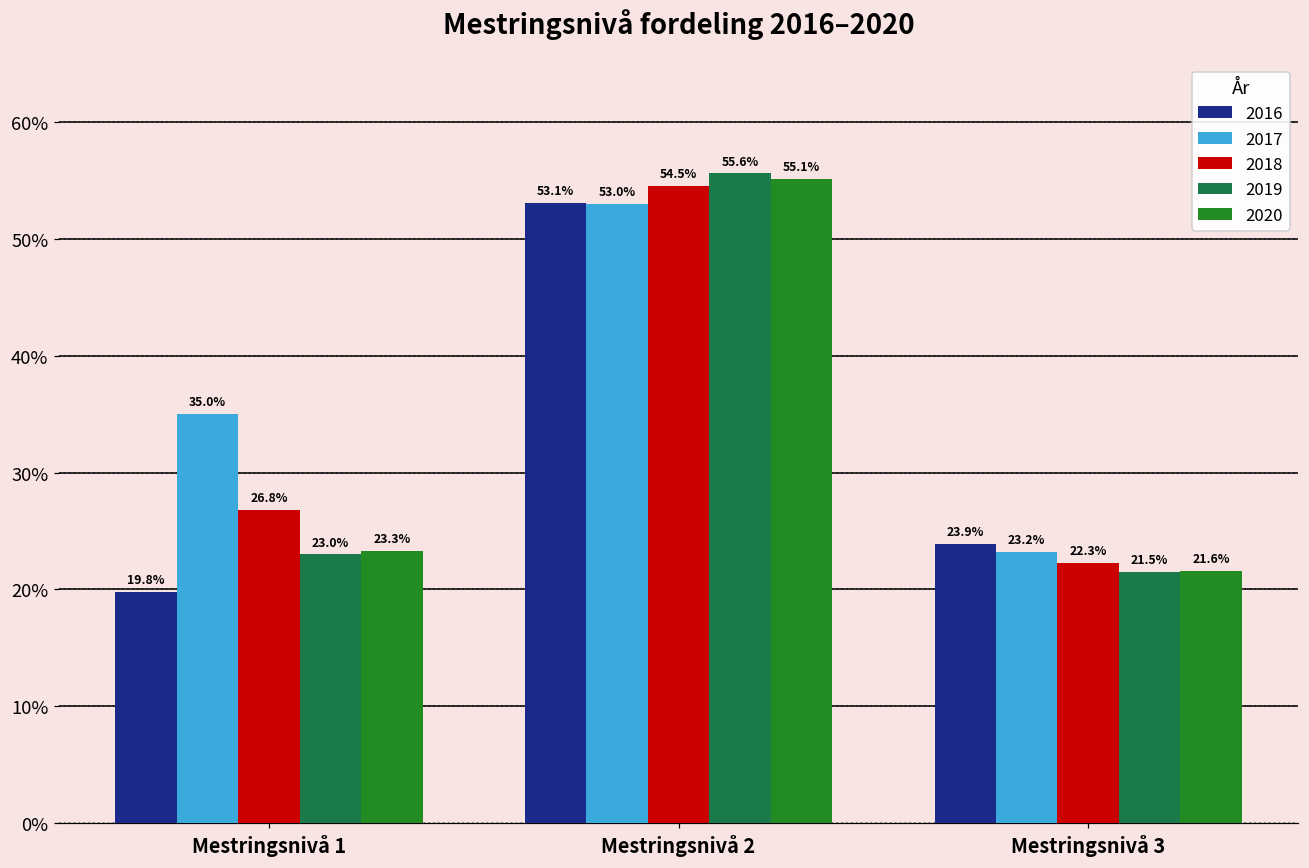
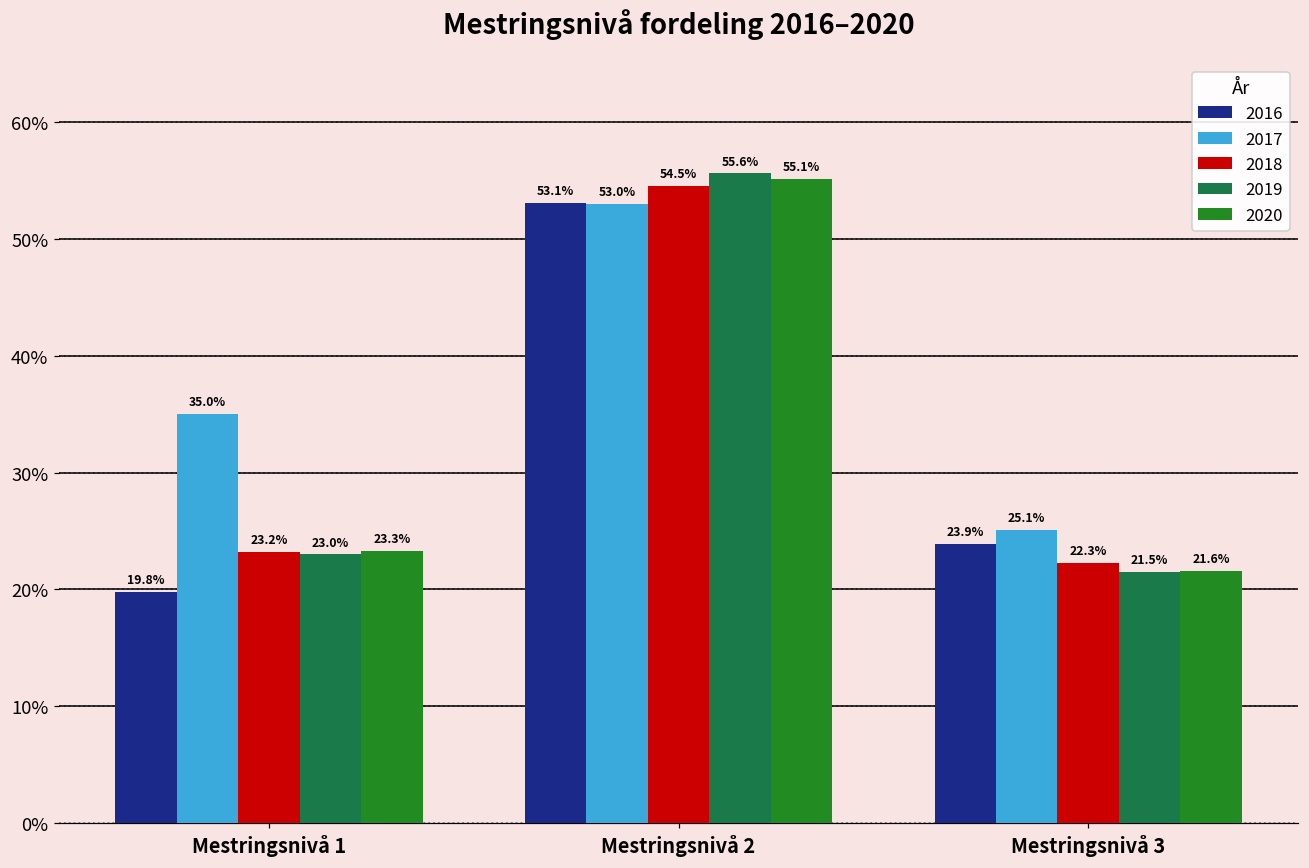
2018, Mestringsnivå 1: 26.8% -> 23.2%
2017, Mestringsnivå 3: 23.2% -> 25.1%
